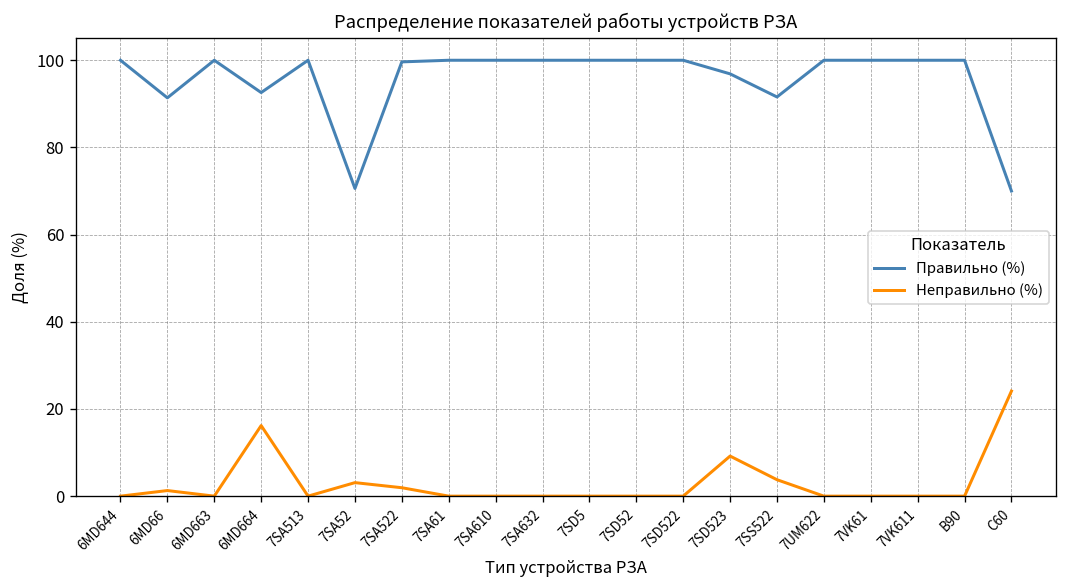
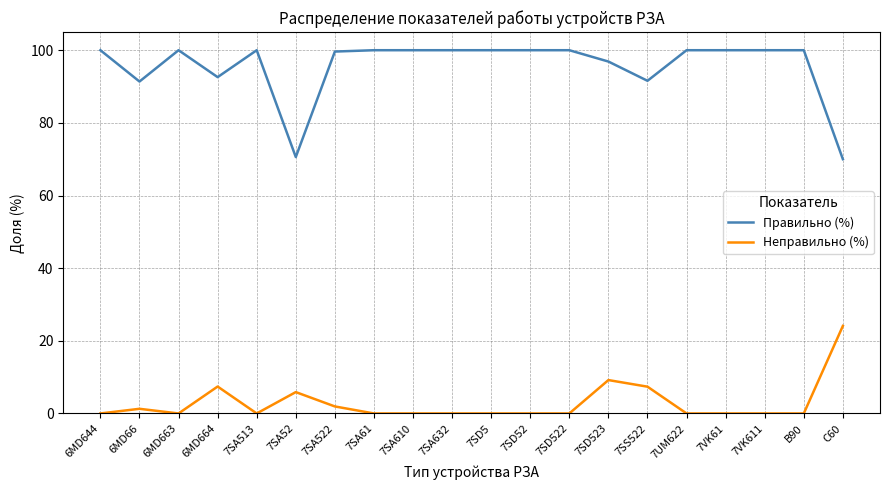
Неправильно (%), 6MD664: 16 -> 7
Неправильно (%), 7SA52: 3 -> 6
Неправильно (%), 7SS522: 4 -> 7
